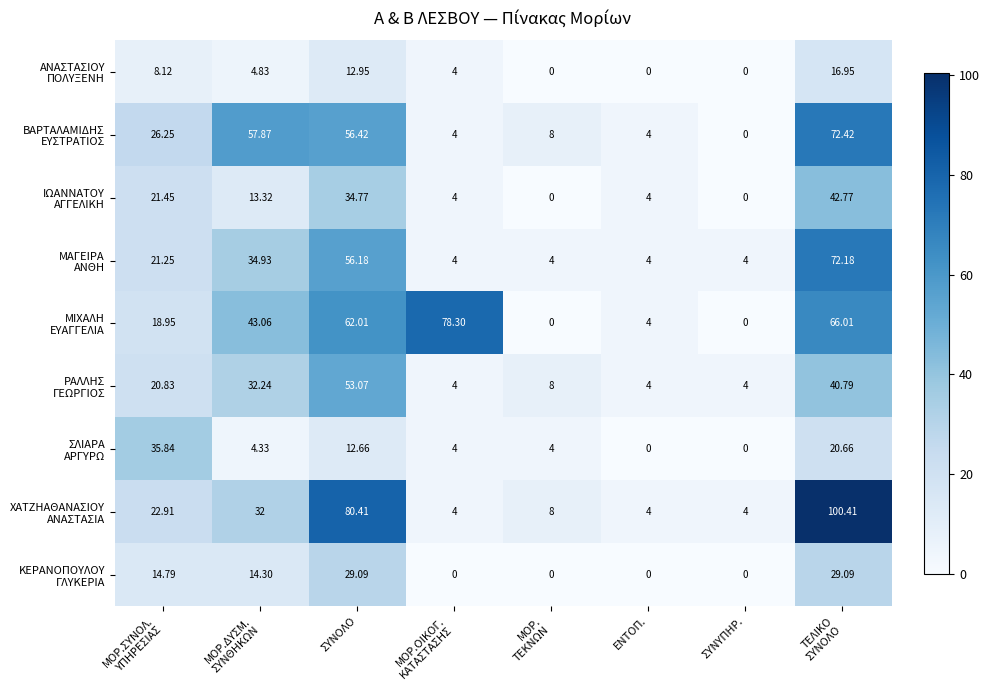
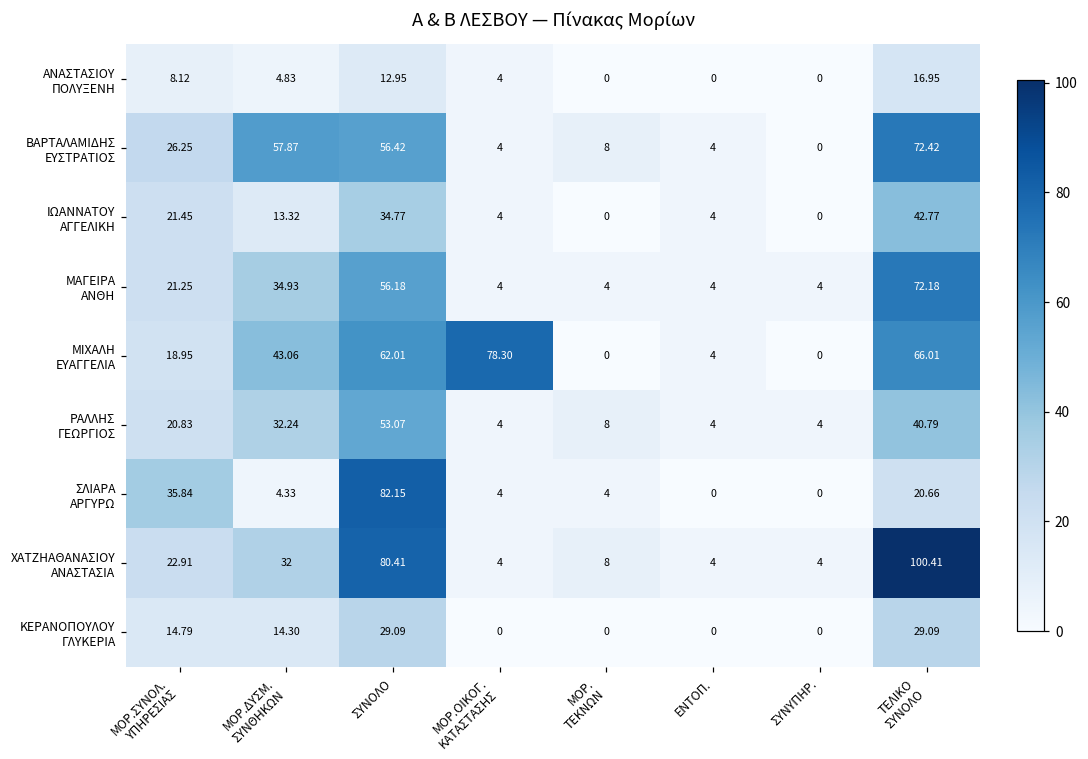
ΣΛΙΑΡΑ ΑΡΓΥΡΩ, ΣΥΝΟΛΟ: 12.66 -> 82.15
